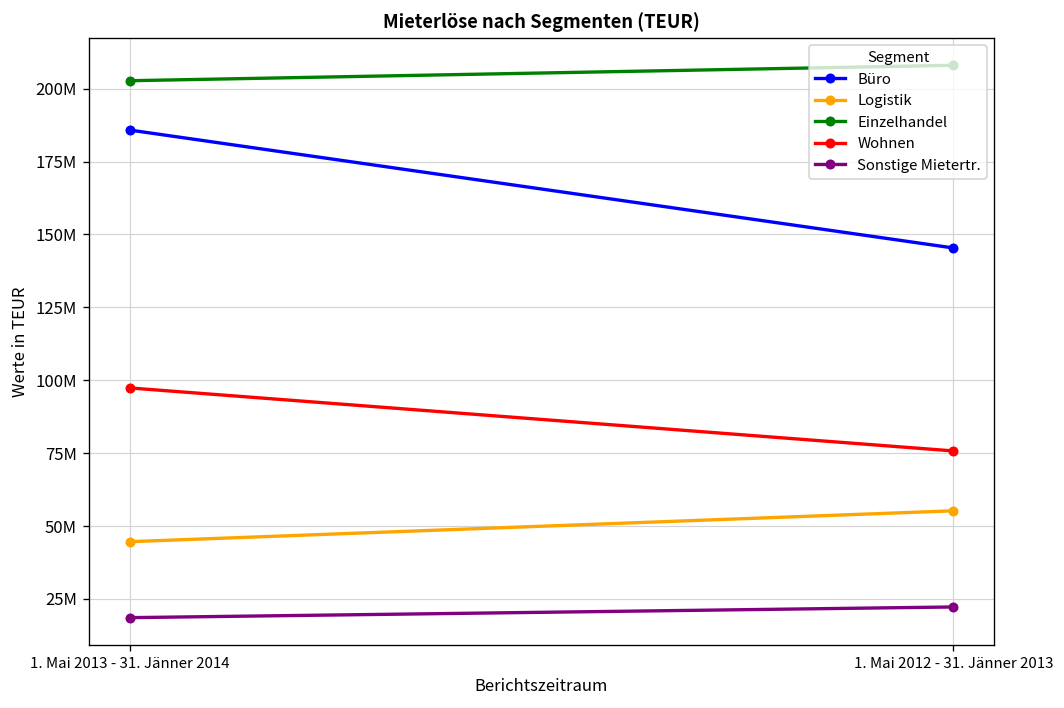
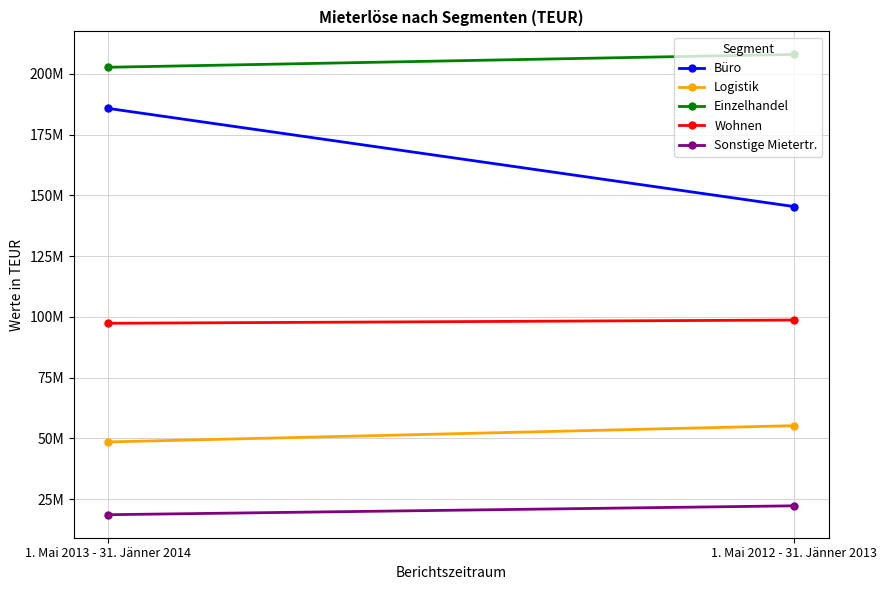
Logistik, 1. Mai 2013 - 31. Jänner 2014: 45000000 -> 49000000
Wohnen, 1. Mai 2012 - 31. Jänner 2013: 76000000 -> 99000000
